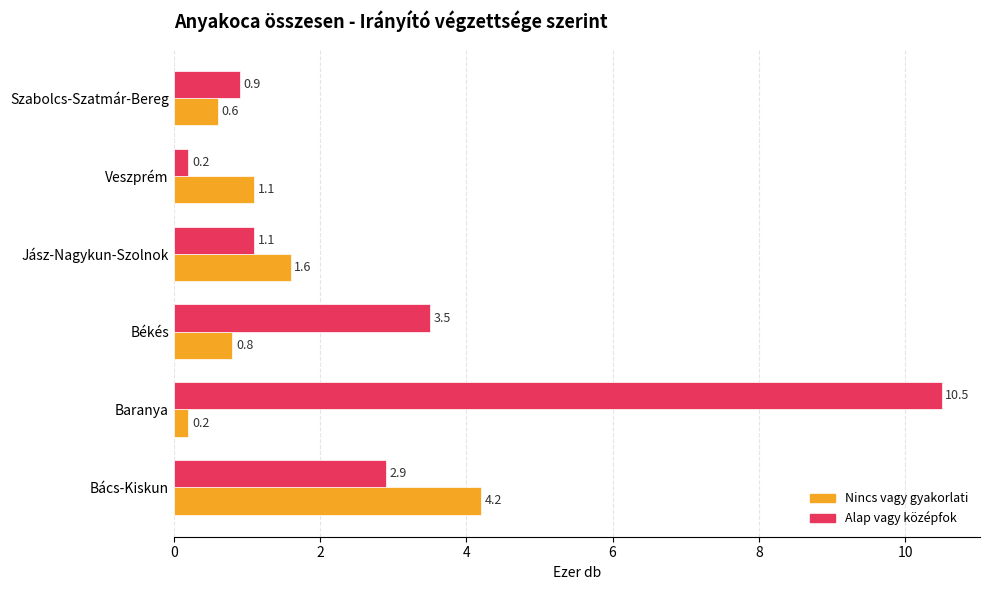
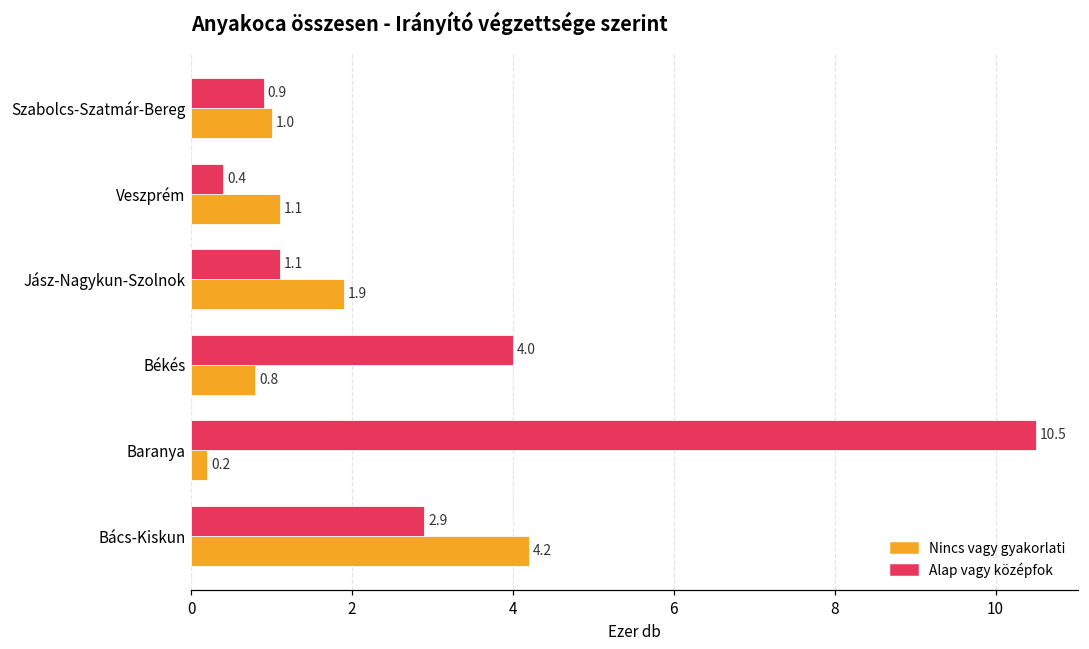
Nincs vagy gyakorlati, Szabolcs-Szatmár-Bereg: 0.6 -> 1.0
Alap vagy középfok, Veszprém: 0.2 -> 0.4
Nincs vagy gyakorlati, Jász-Nagykun-Szolnok: 1.6 -> 1.9
Alap vagy középfok, Békés: 3.5 -> 4.0
